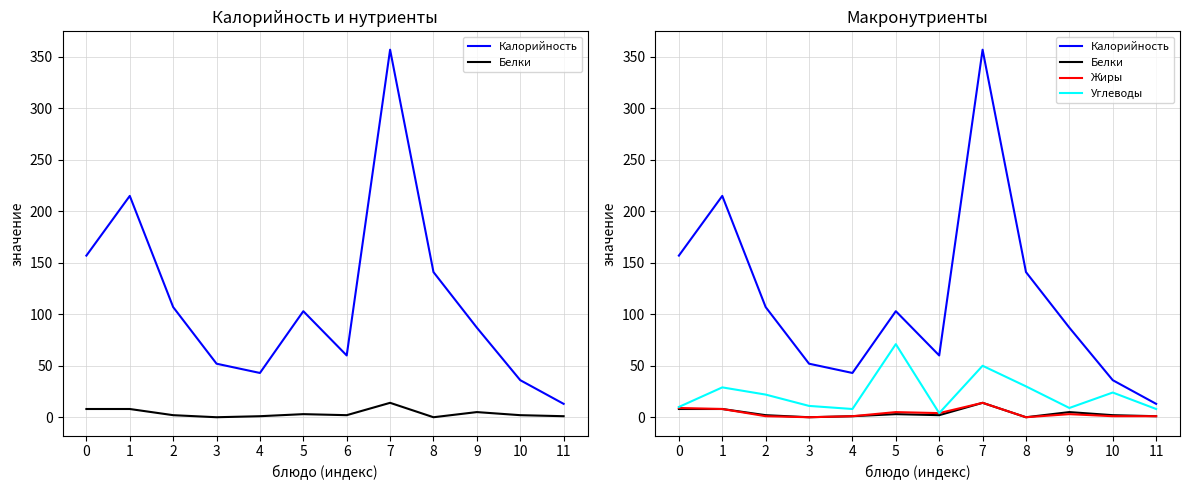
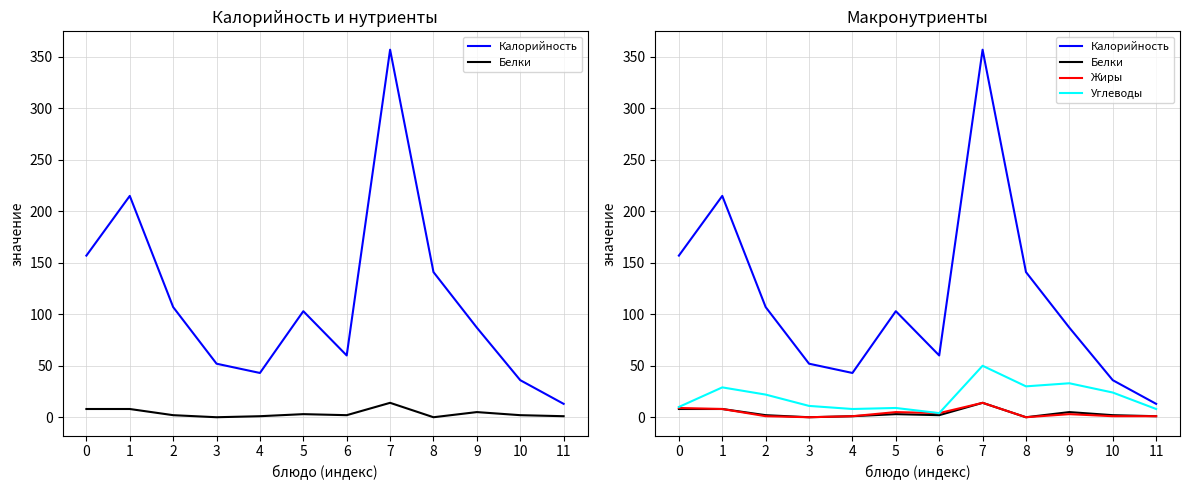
Макронутриенты, Углеводы, 5: 71 -> 9
Макронутриенты, Углеводы, 9: 9 -> 33
